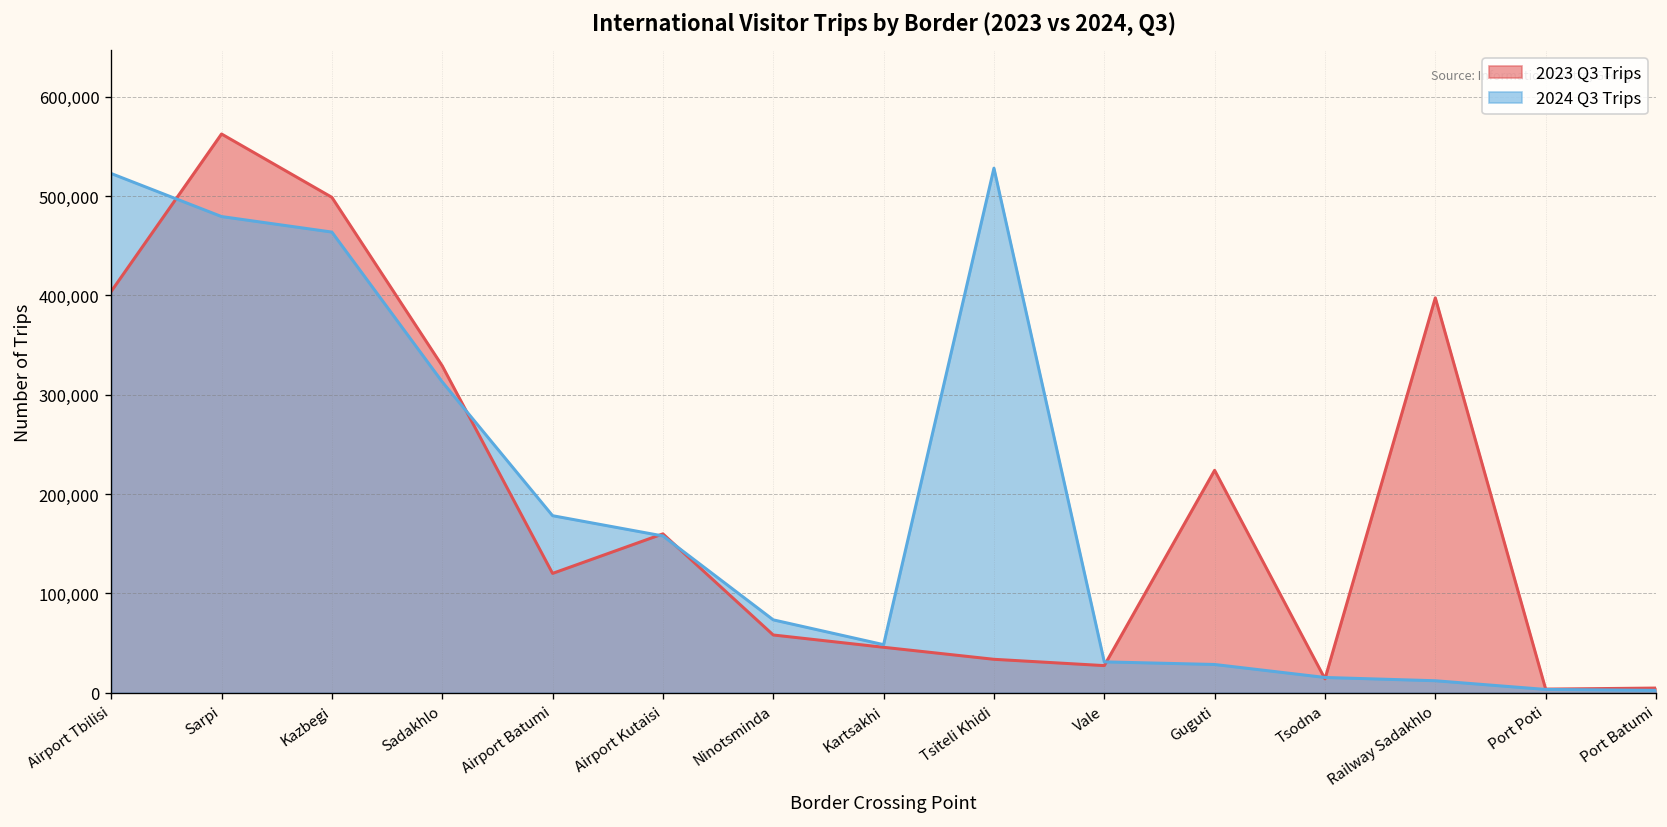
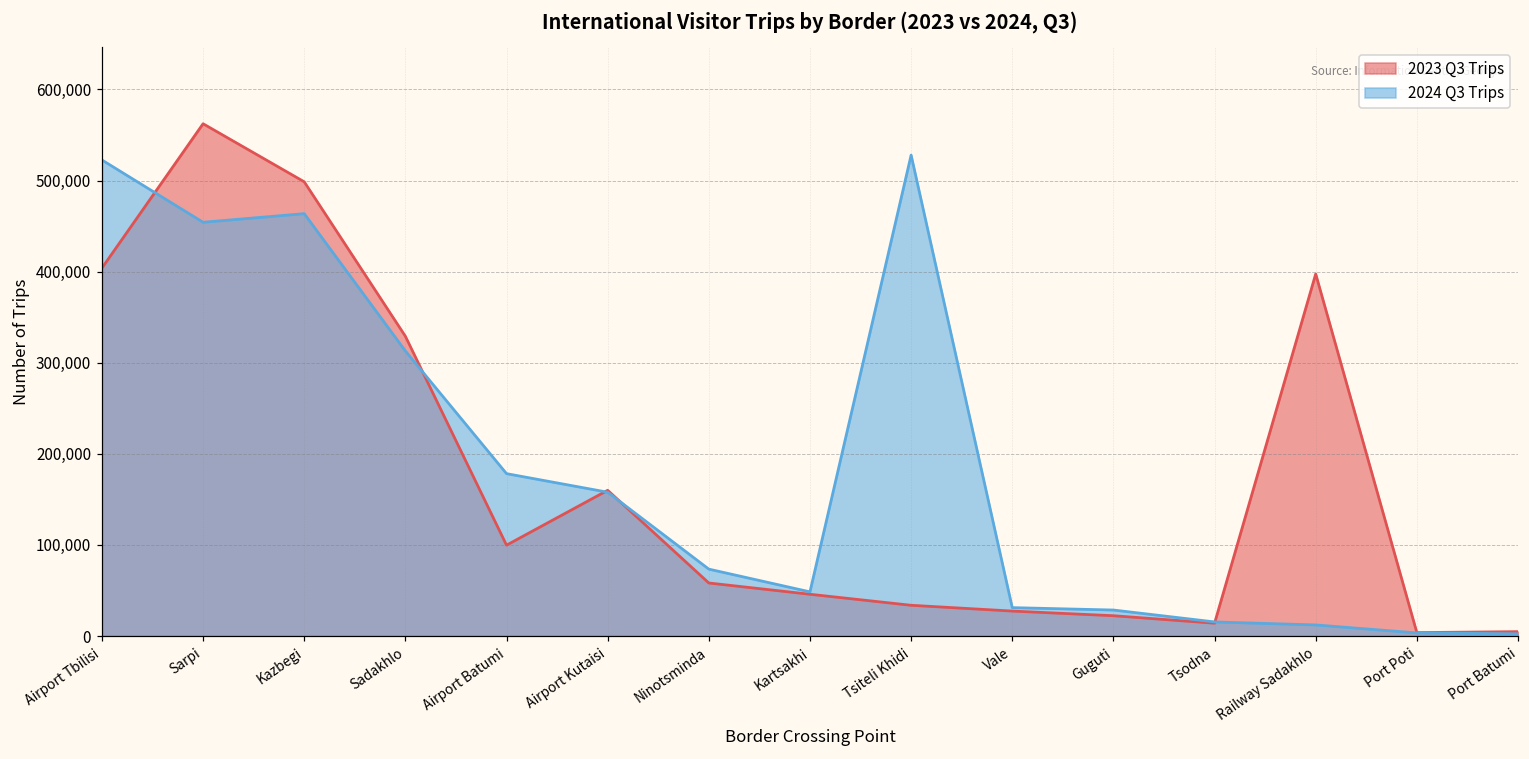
2024 Q3 Trips, Sarpi: 480,000 -> 450,000
2023 Q3 Trips, Airport Batumi: 120,000 -> 100,000
2023 Q3 Trips, Guguti: 220,000 -> 20,000
